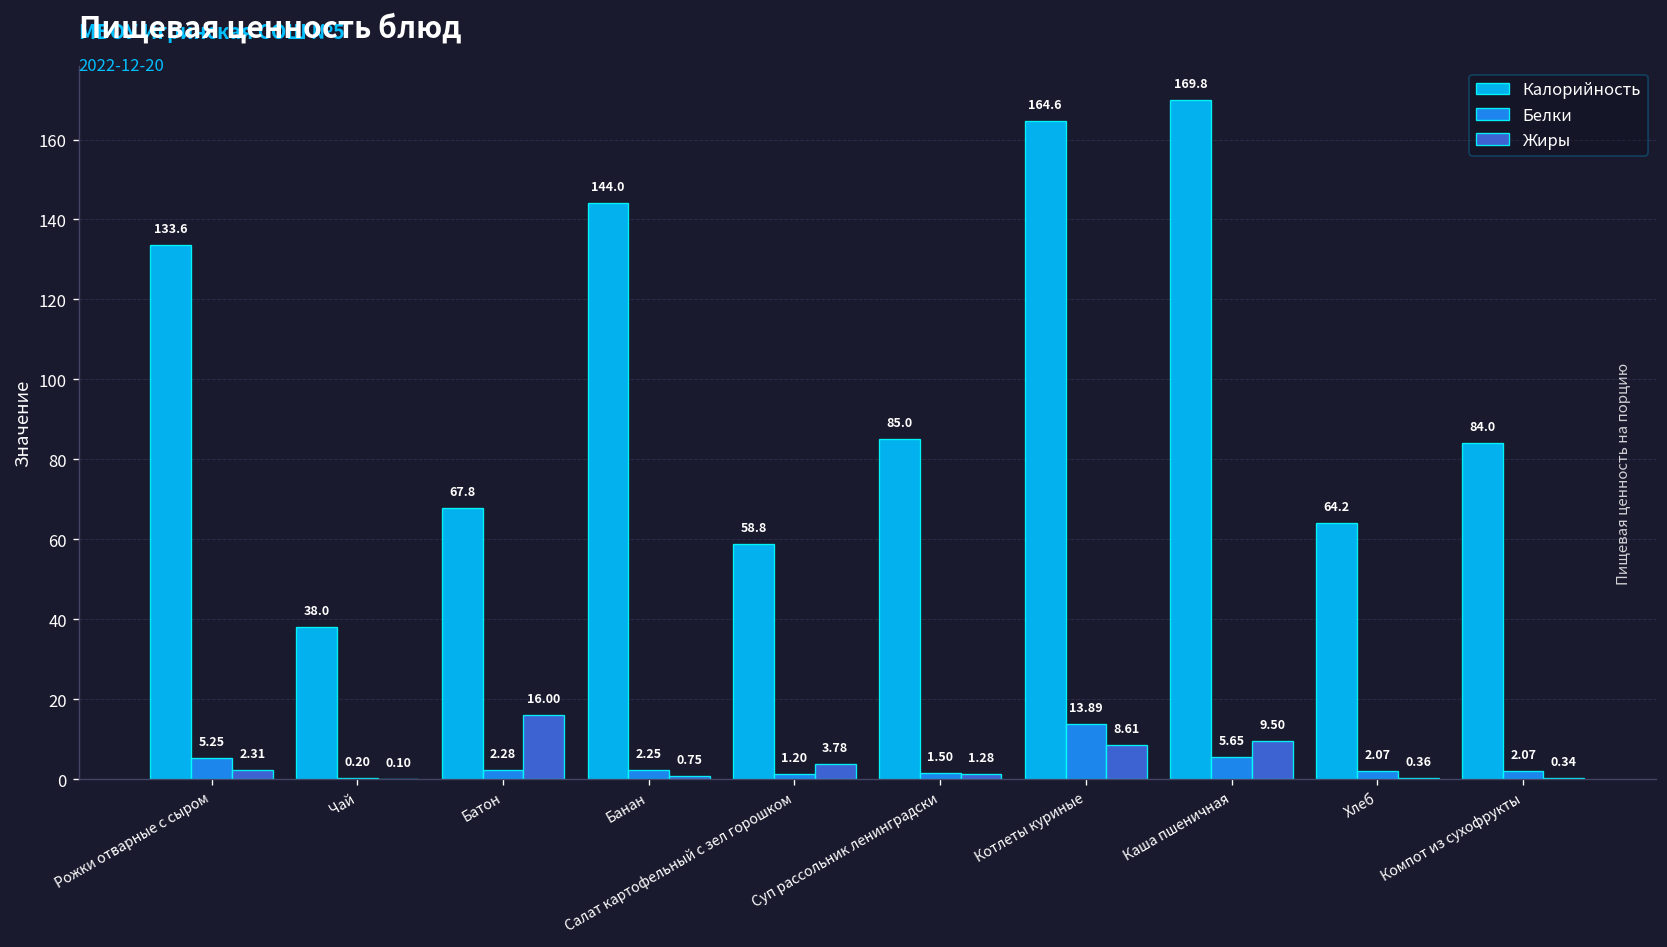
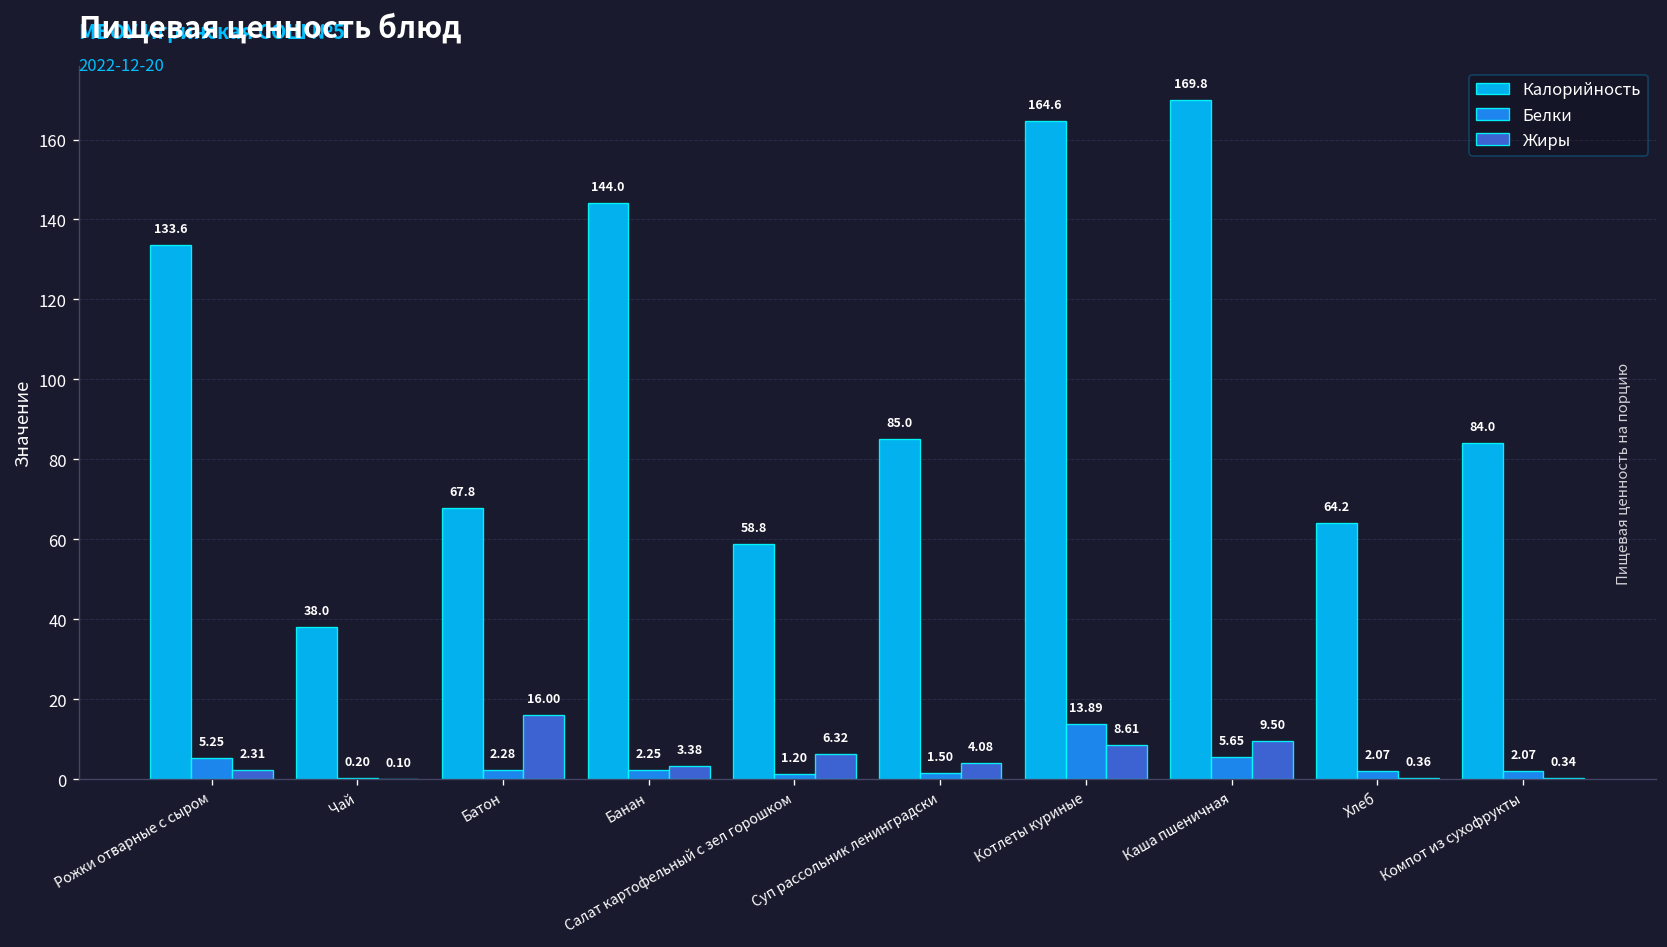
Жиры, Банан: 0.75 -> 3.38
Жиры, Салат картофельный с зел горошком: 3.78 -> 6.32
Жиры, Суп рассольник ленинградски: 1.28 -> 4.08
